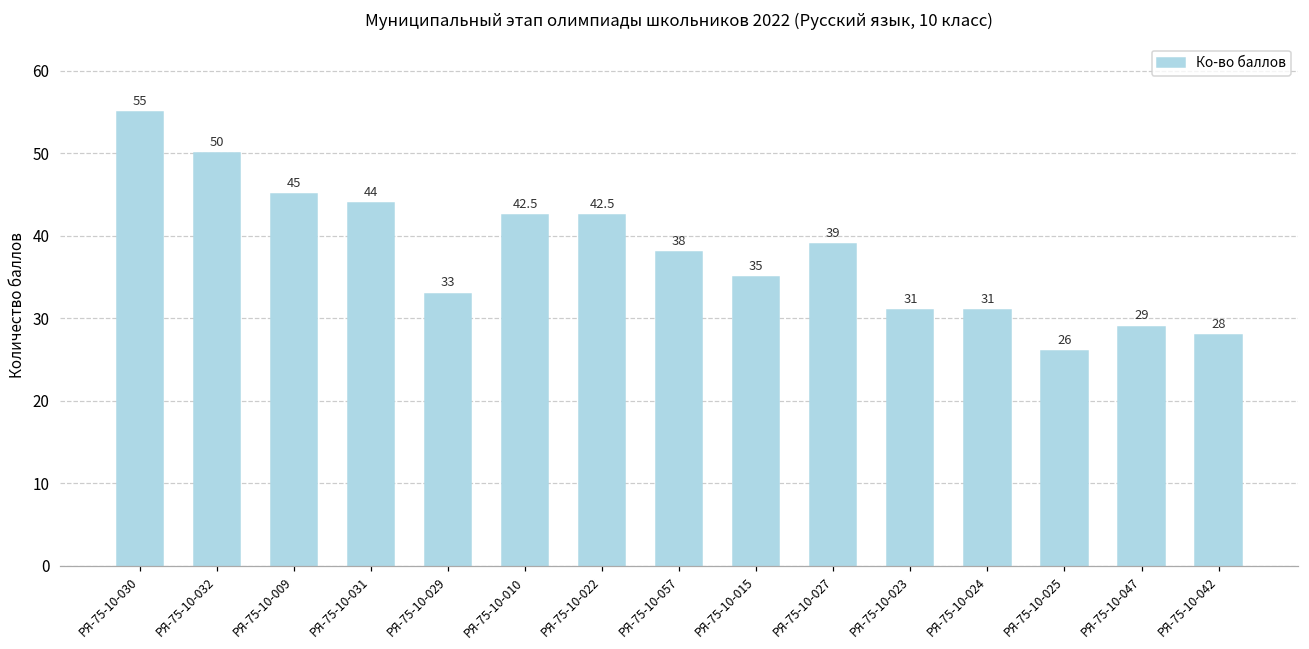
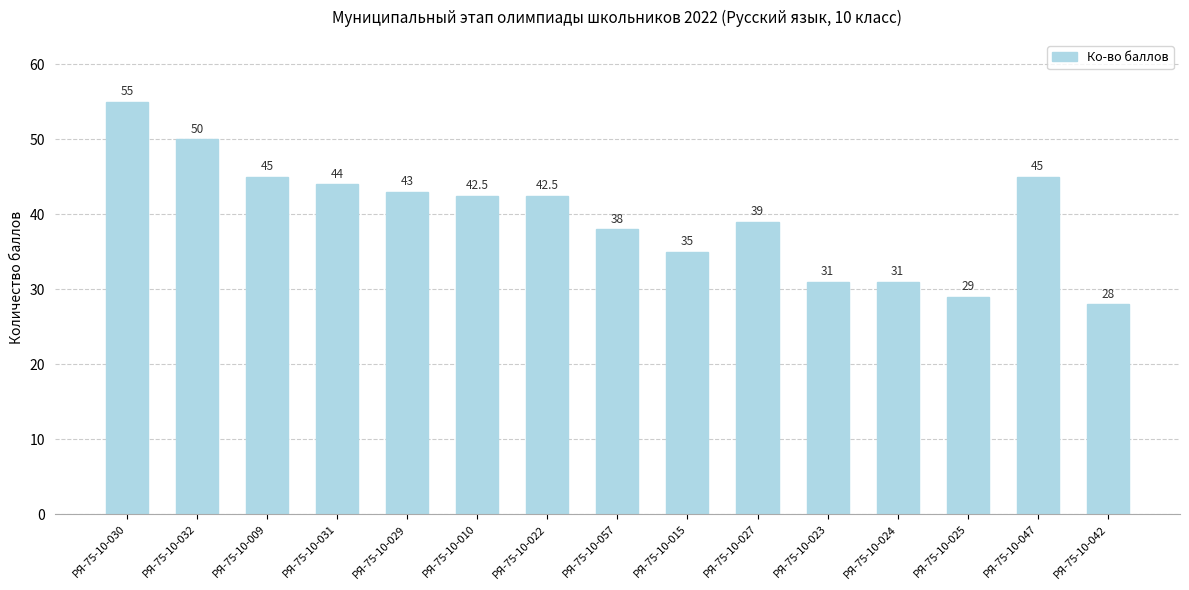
РЯ-75-10-029: 33 -> 43
РЯ-75-10-025: 26 -> 29
РЯ-75-10-047: 29 -> 45
